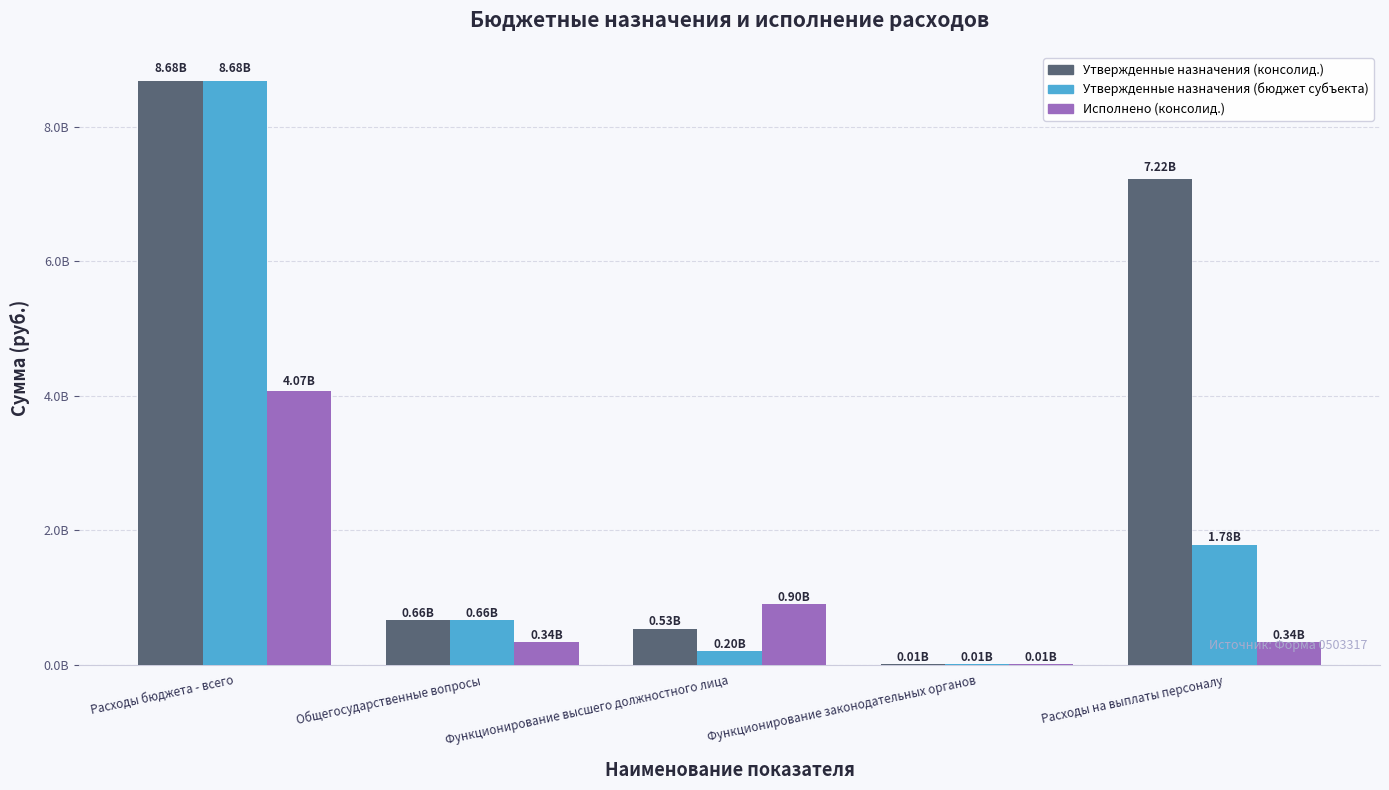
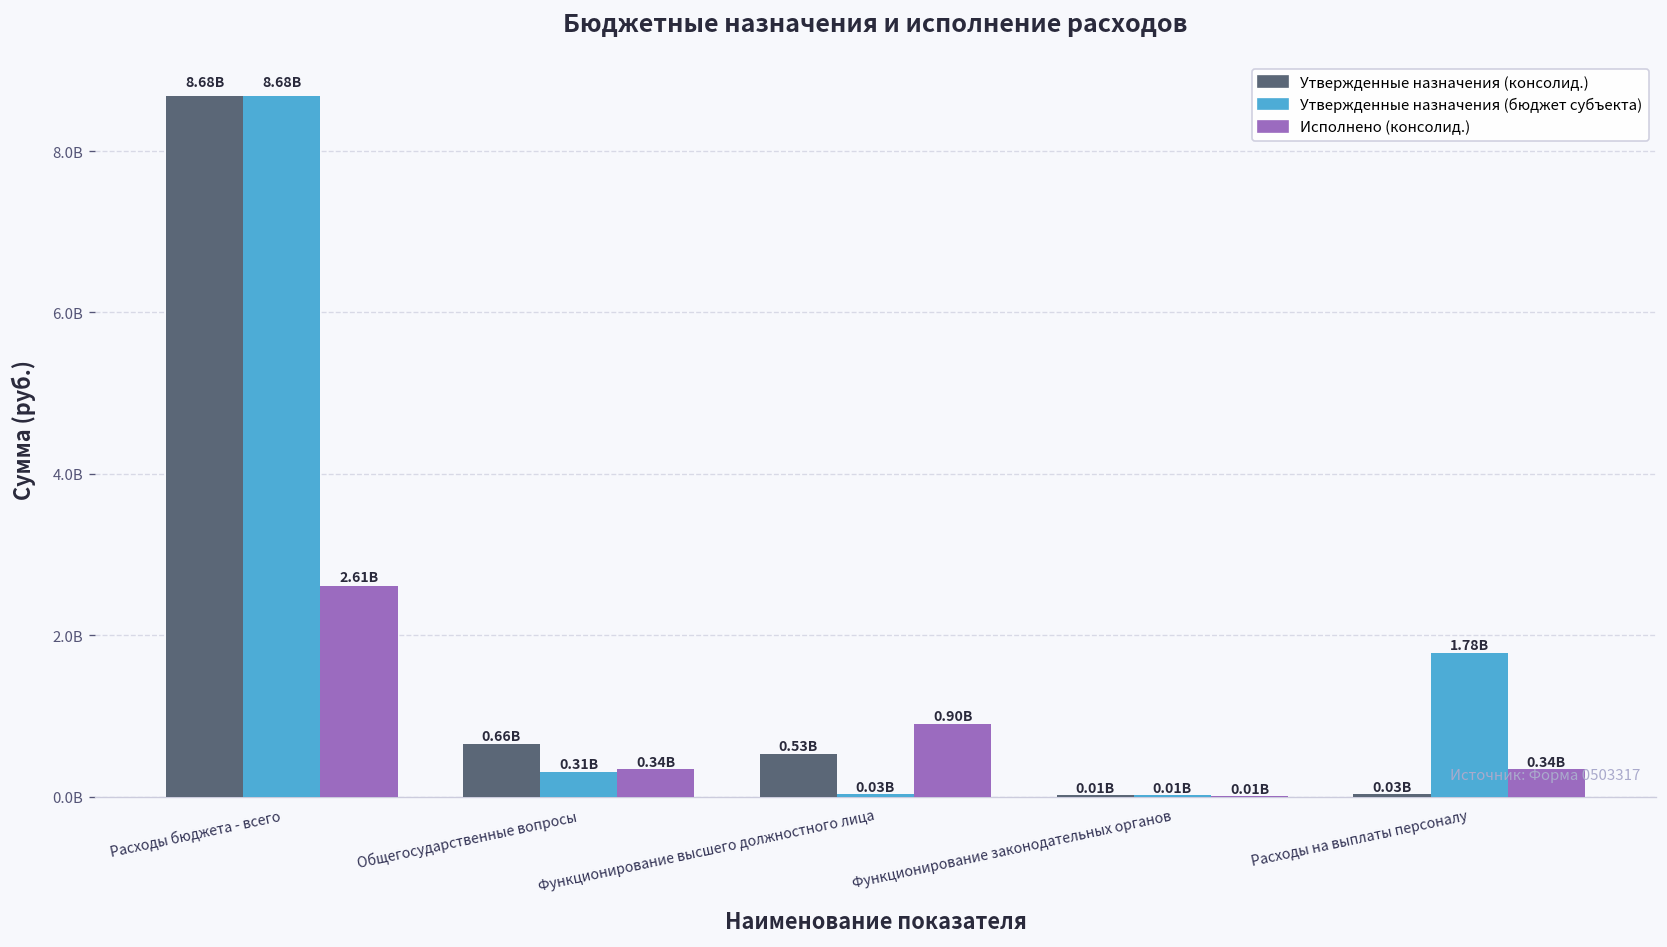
Исполнено (консолид.), Расходы бюджета - всего: 4.07B -> 2.61B
Утвержденные назначения (бюджет субъекта), Общегосударственные вопросы: 0.66B -> 0.31B
Утвержденные назначения (бюджет субъекта), Функционирование высшего должностного лица: 0.20B -> 0.03B
Утвержденные назначения (консолид.), Расходы на выплаты персоналу: 7.22B -> 0.03B
